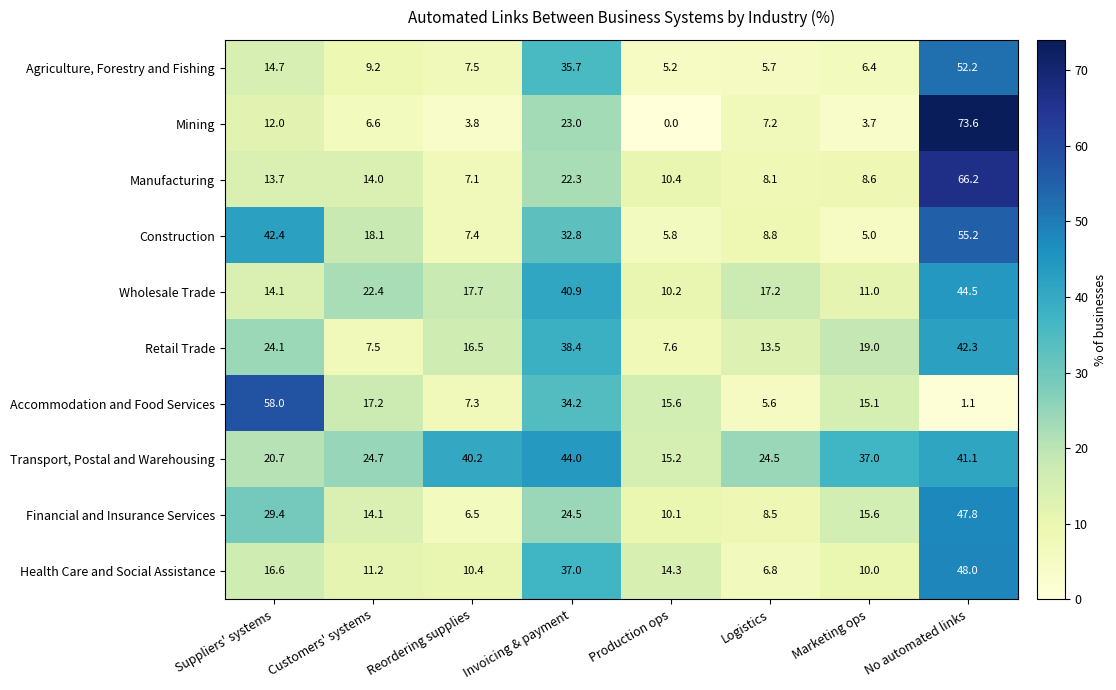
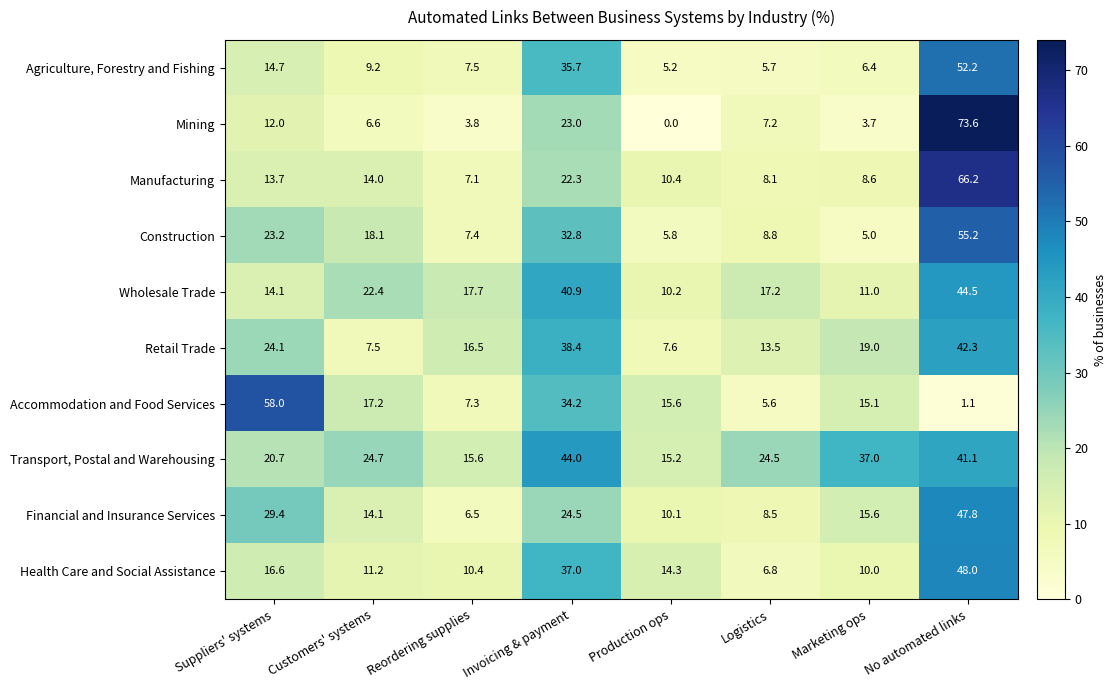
Construction, Suppliers' systems: 42.4 -> 23.2
Transport, Postal and Warehousing, Reordering supplies: 40.2 -> 15.6
